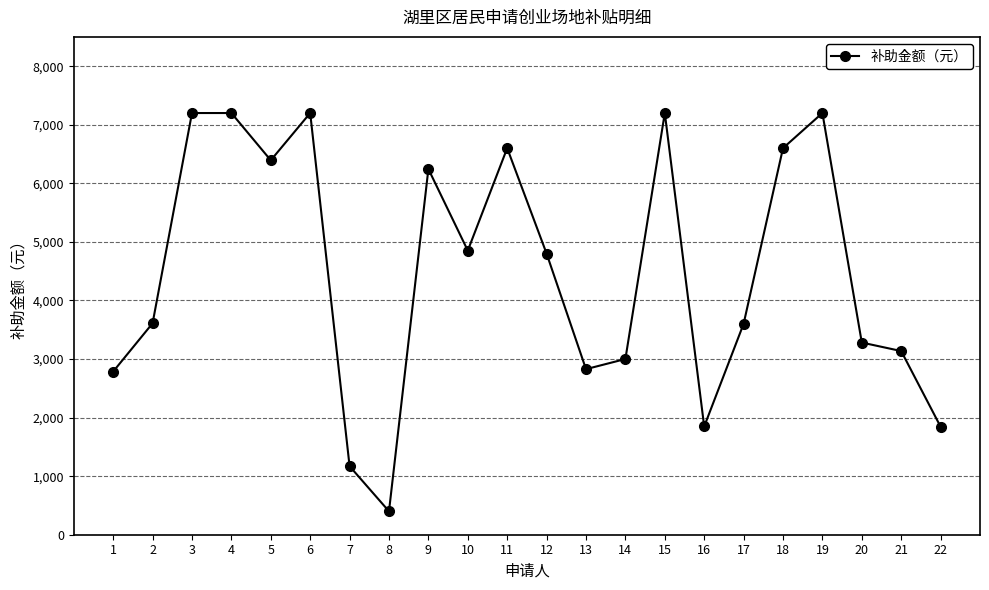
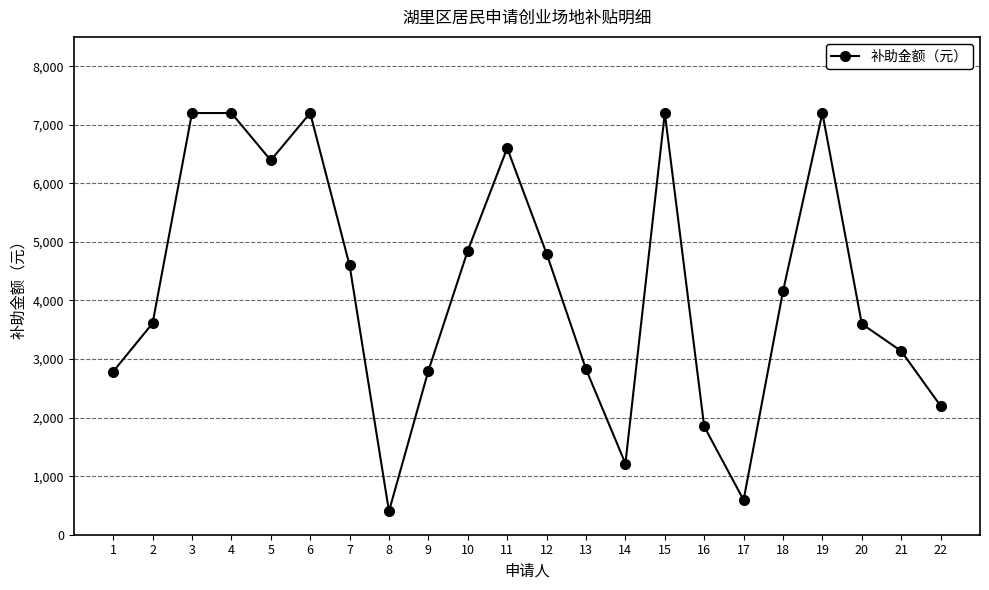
7: 1,200 -> 4,600
9: 6,200 -> 2,800
14: 3,000 -> 1,200
17: 3,600 -> 600
18: 6,600 -> 4,200
20: 3,300 -> 3,600
22: 1,800 -> 2,200
